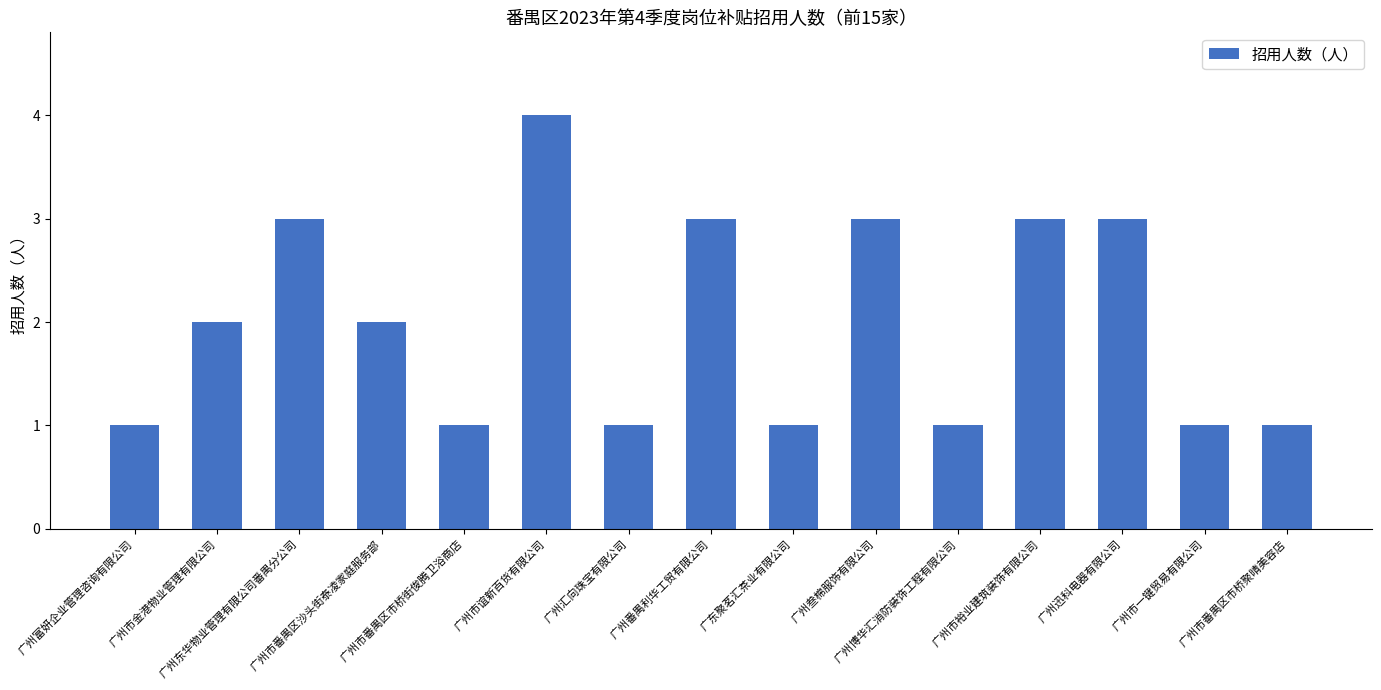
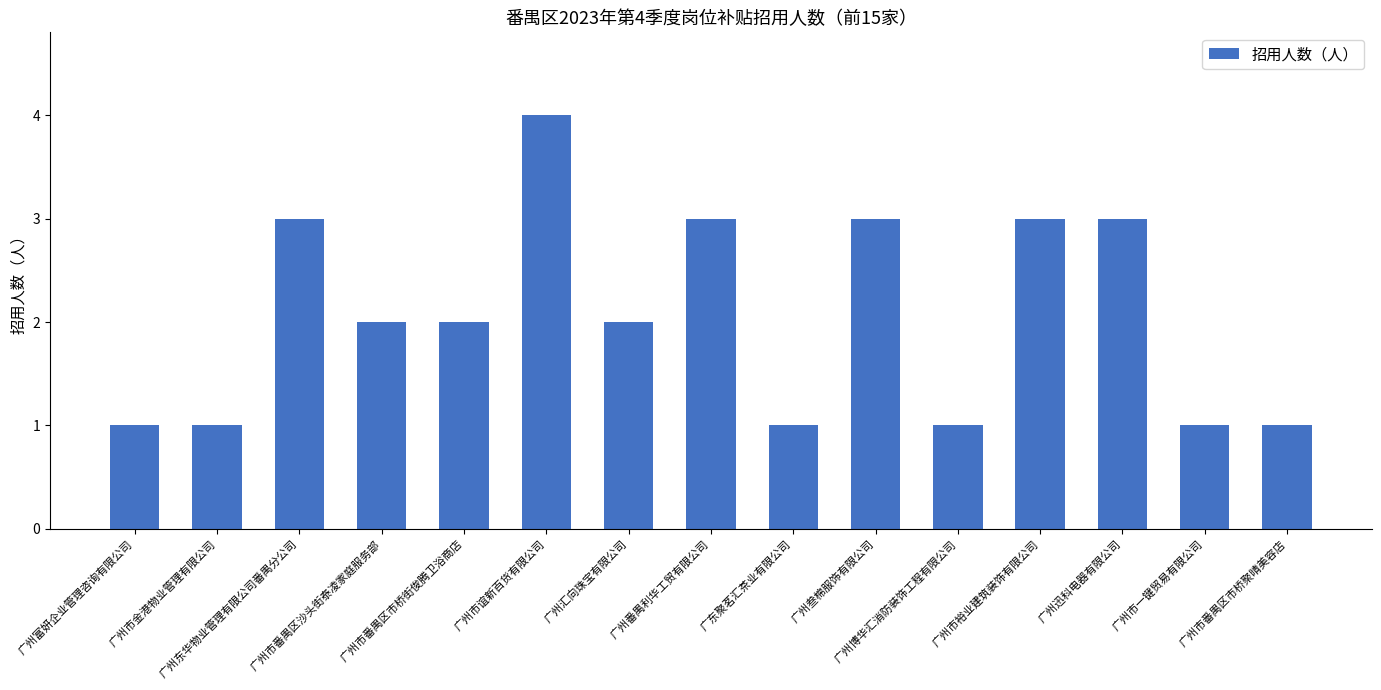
广州市金港物业管理有限公司: 2 -> 1
广州市番禺区市桥街俊腾卫浴商店: 1 -> 2
广州汇向珠宝有限公司: 1 -> 2
